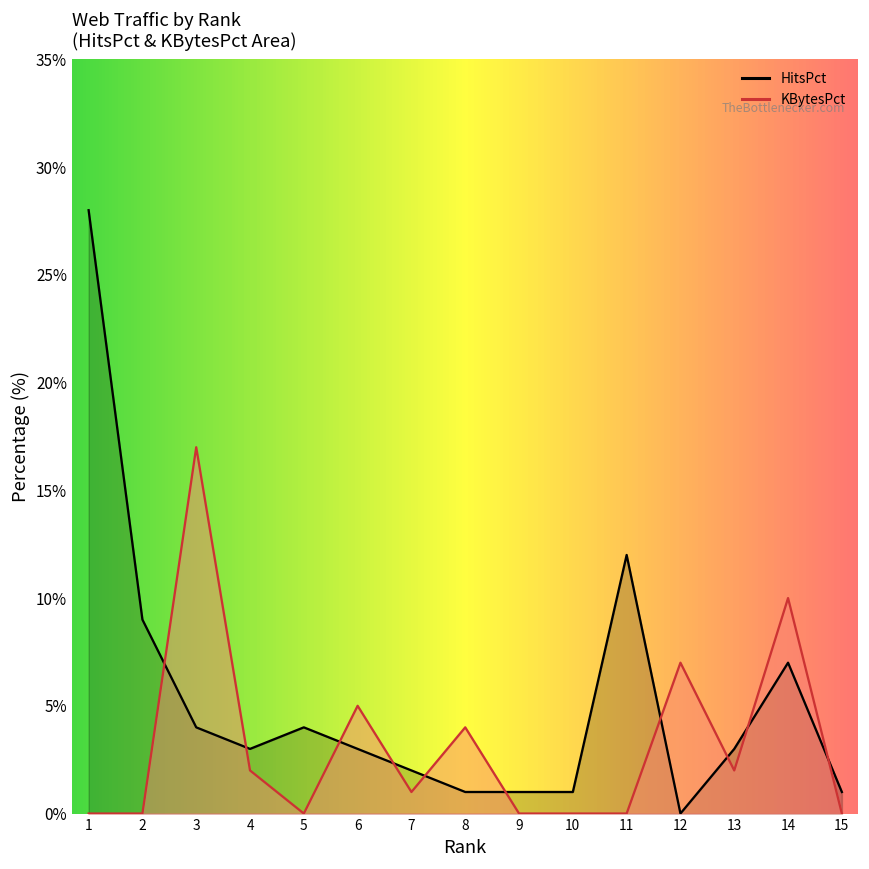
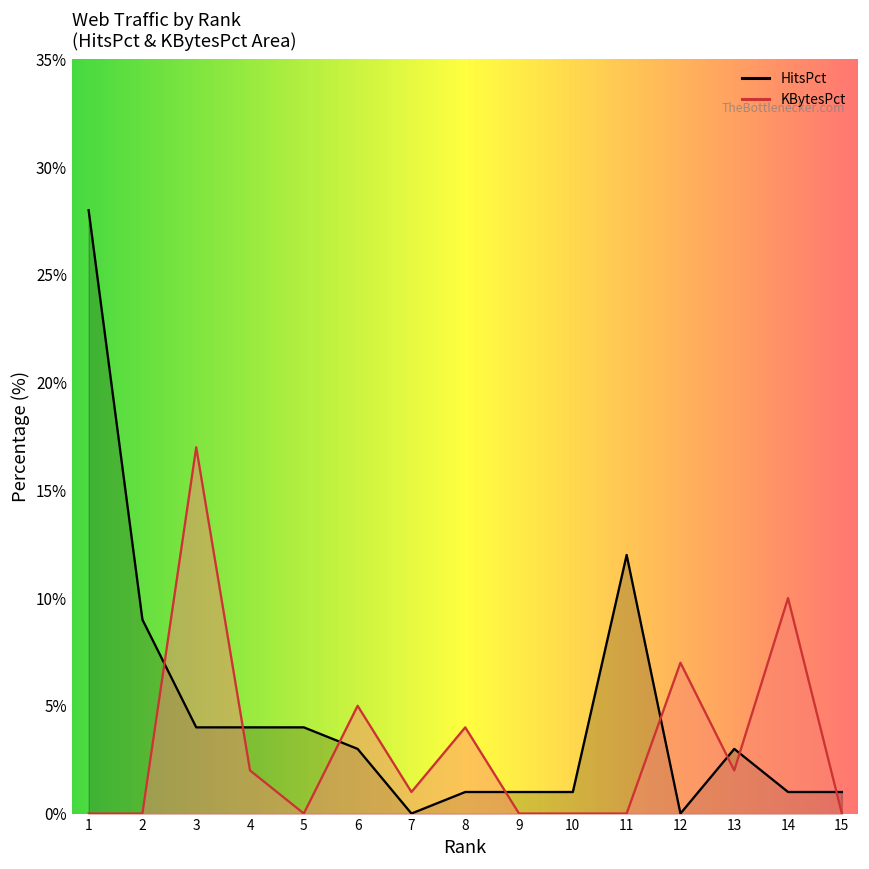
HitsPct, 4: 3% -> 4%
HitsPct, 7: 2% -> 0%
HitsPct, 14: 7% -> 1%
